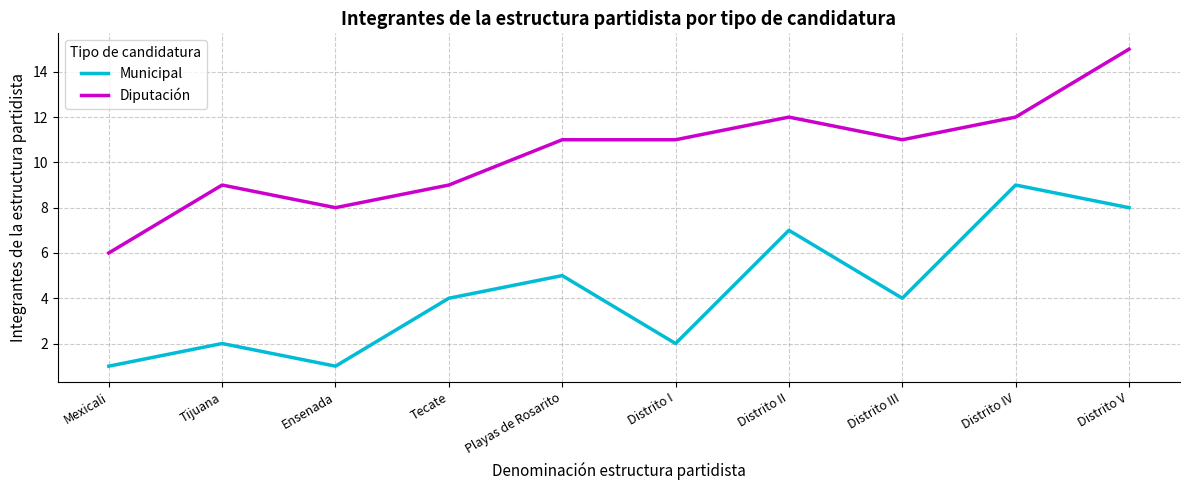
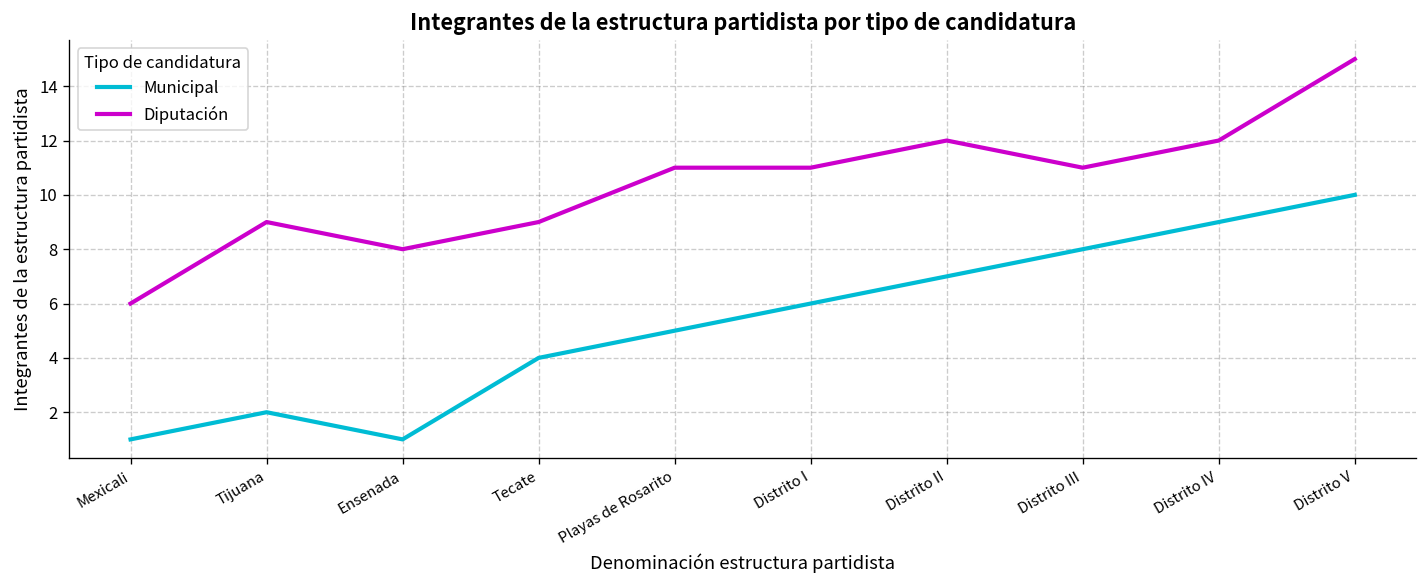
Municipal, Distrito I: 2 -> 6
Municipal, Distrito III: 4 -> 8
Municipal, Distrito V: 8 -> 10
